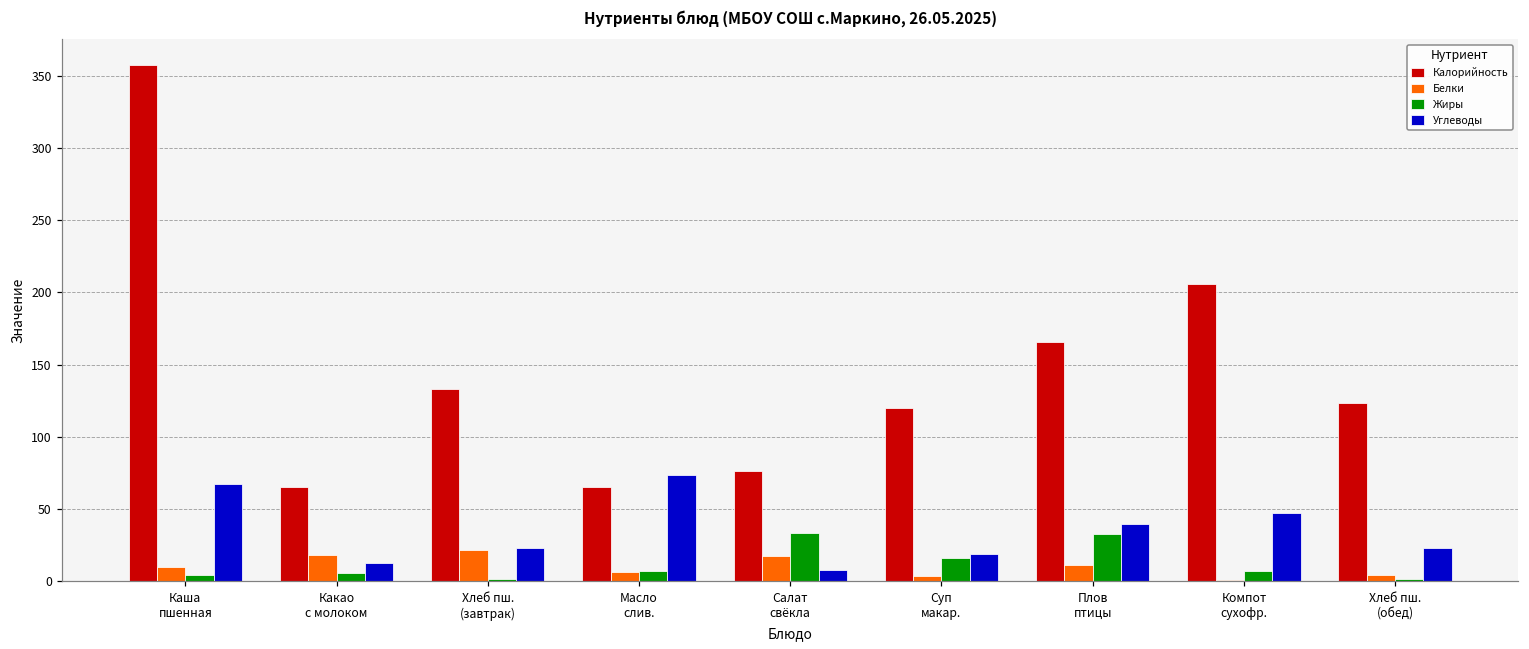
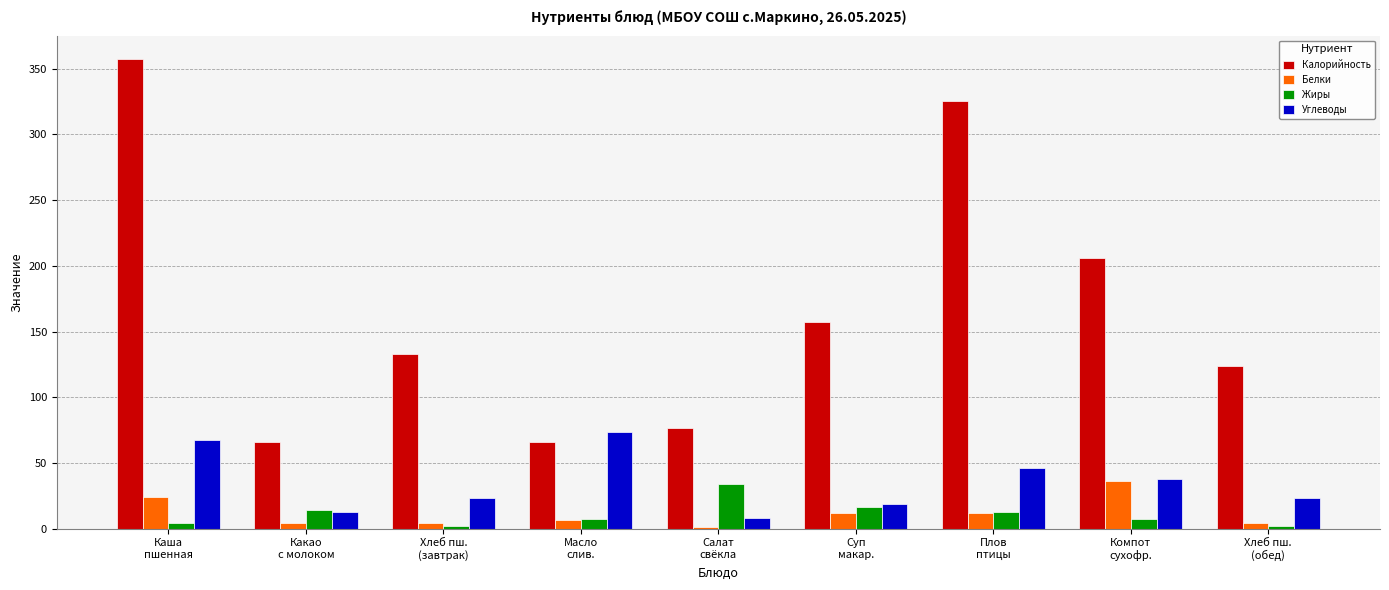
Белки, Каша пшенная: 10 -> 24
Белки, Какао с молоком: 18 -> 4
Жиры, Какао с молоком: 6 -> 14
Белки, Хлеб пш. (завтрак): 22 -> 4
Белки, Салат свёкла: 17 -> 1
Калорийность, Суп макар.: 120 -> 157
Белки, Суп макар.: 4 -> 12
Калорийность, Плов птицы: 166 -> 325
Жиры, Плов птицы: 33 -> 13
Углеводы, Плов птицы: 40 -> 46
Белки, Компот сухофр.: 1 -> 36
Углеводы, Компот сухофр.: 47 -> 38
